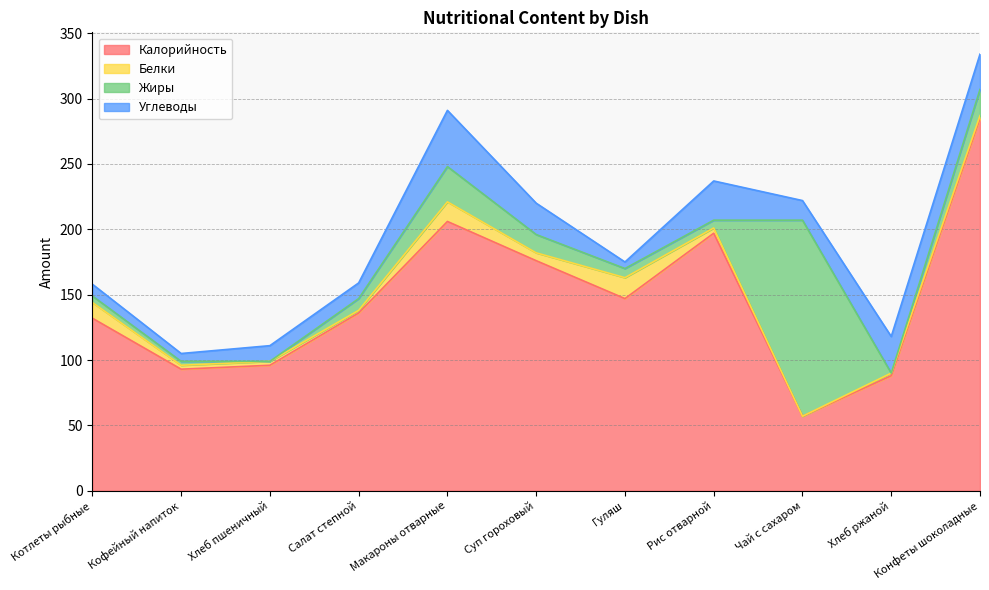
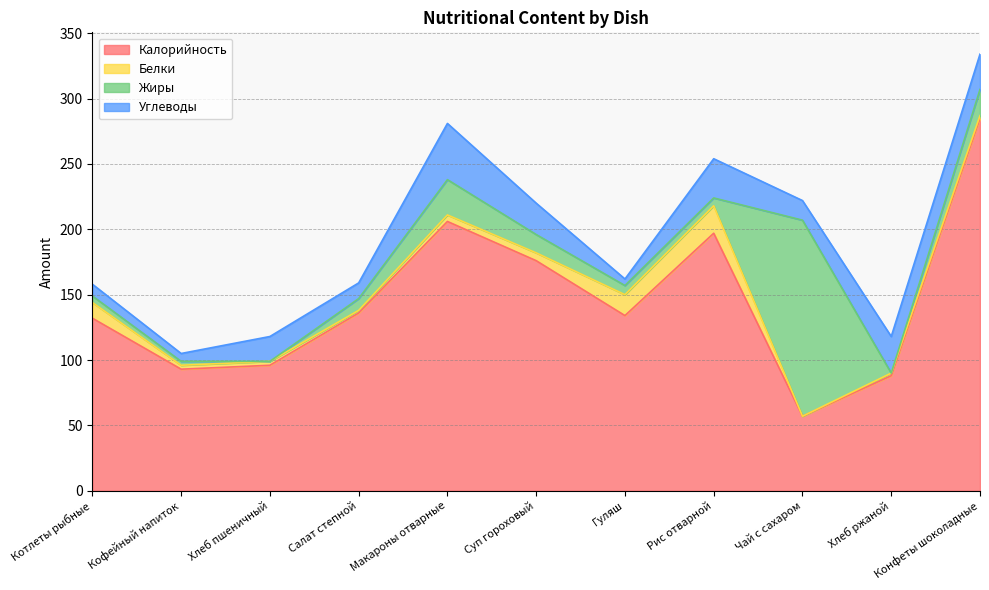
Углеводы, Хлеб пшеничный: 12 -> 19
Белки, Макароны отварные: 15 -> 5
Калорийность, Гуляш: 147 -> 134
Белки, Рис отварной: 4 -> 21
